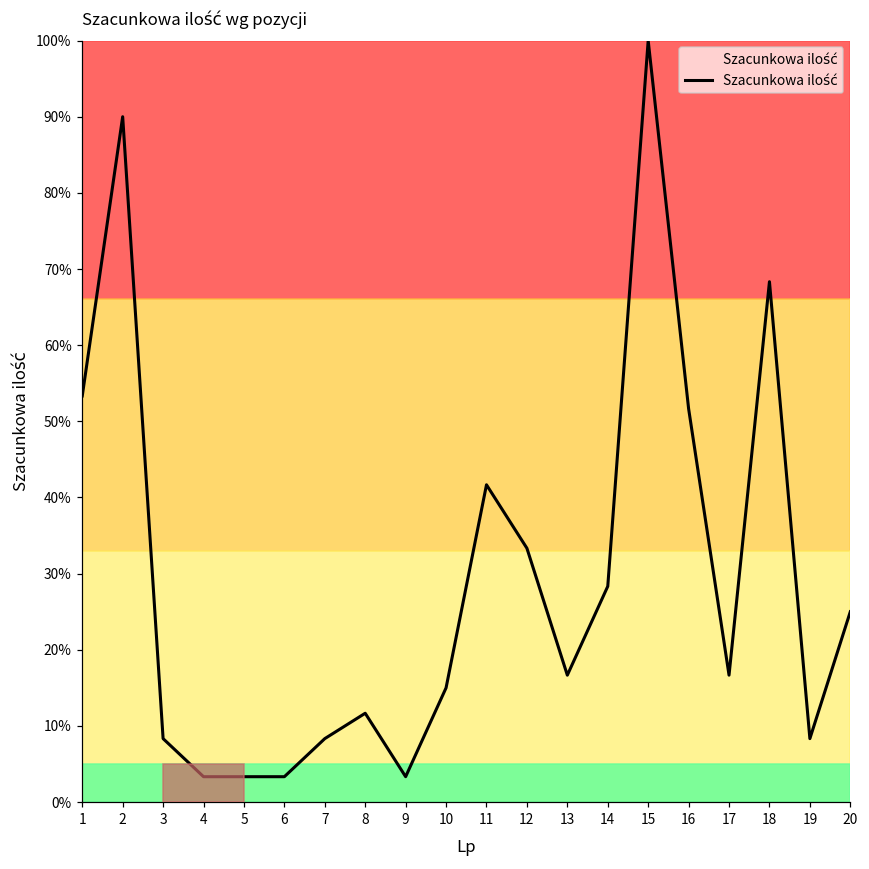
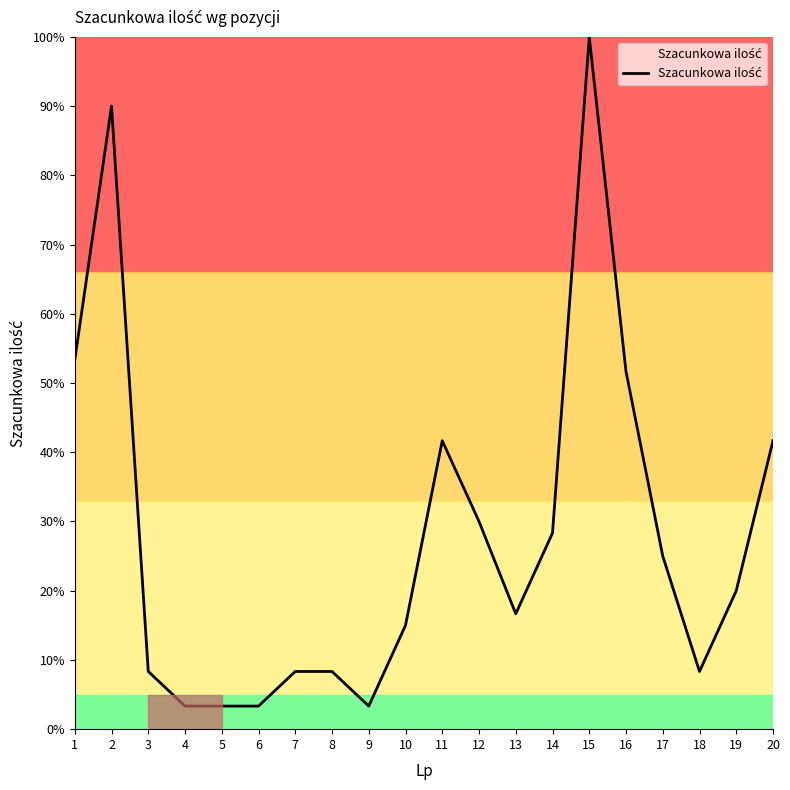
8: 12% -> 8%
12: 33% -> 30%
17: 17% -> 25%
18: 68% -> 8%
19: 8% -> 20%
20: 25% -> 42%
